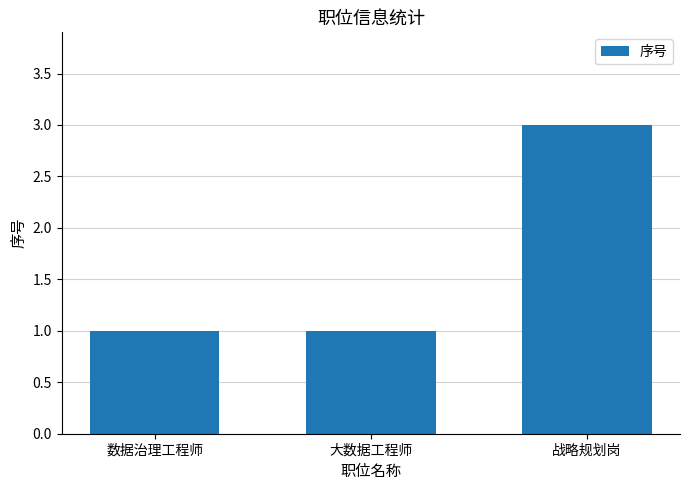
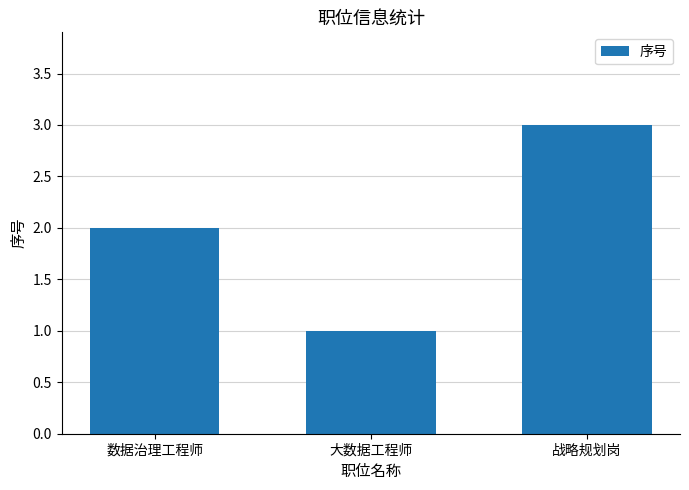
数据治理工程师: 1 -> 2
